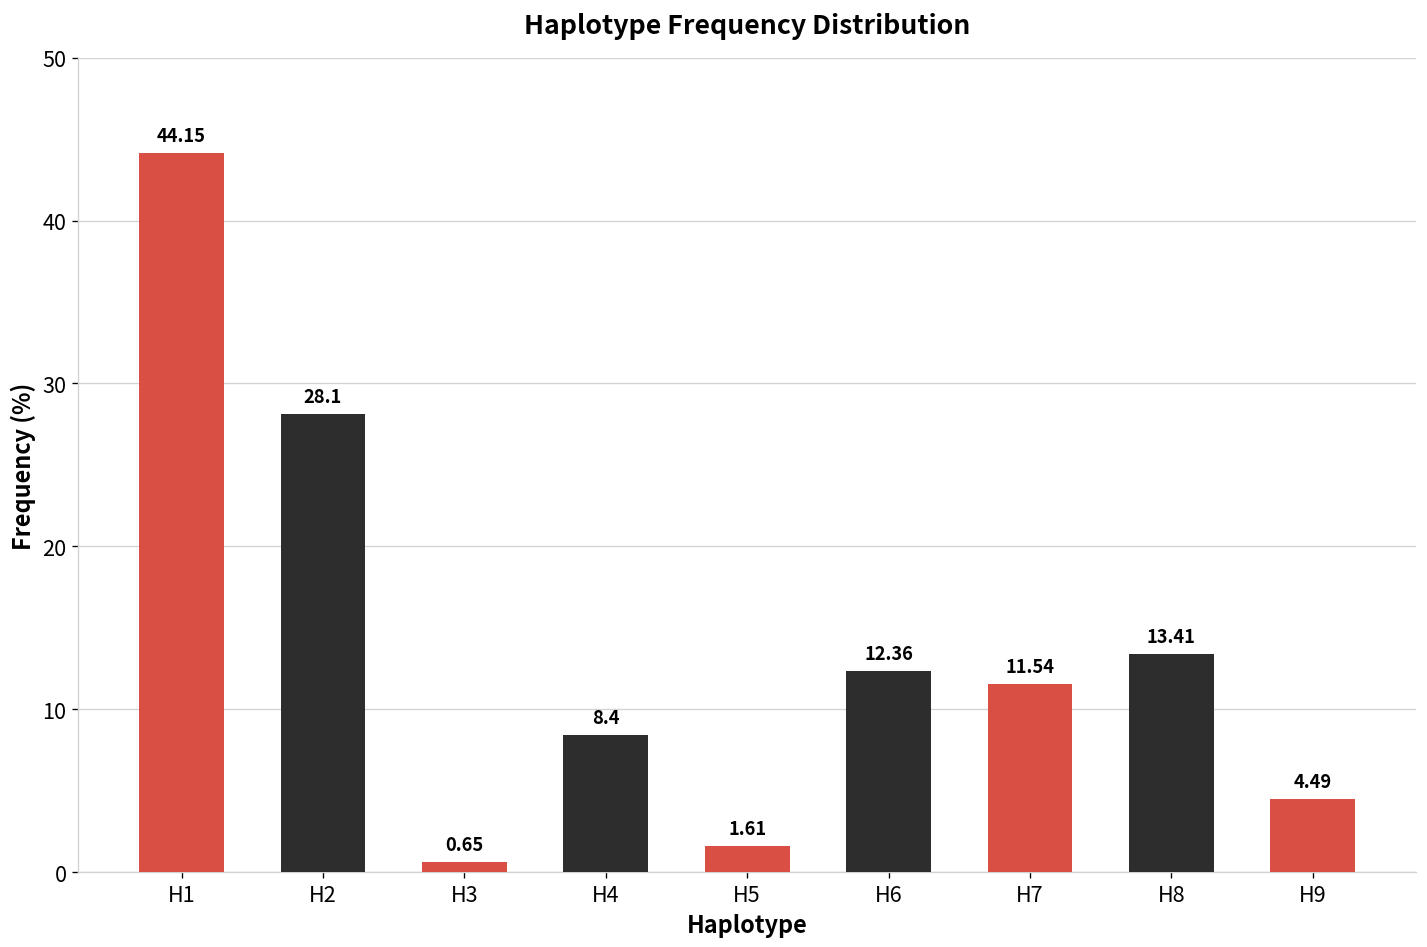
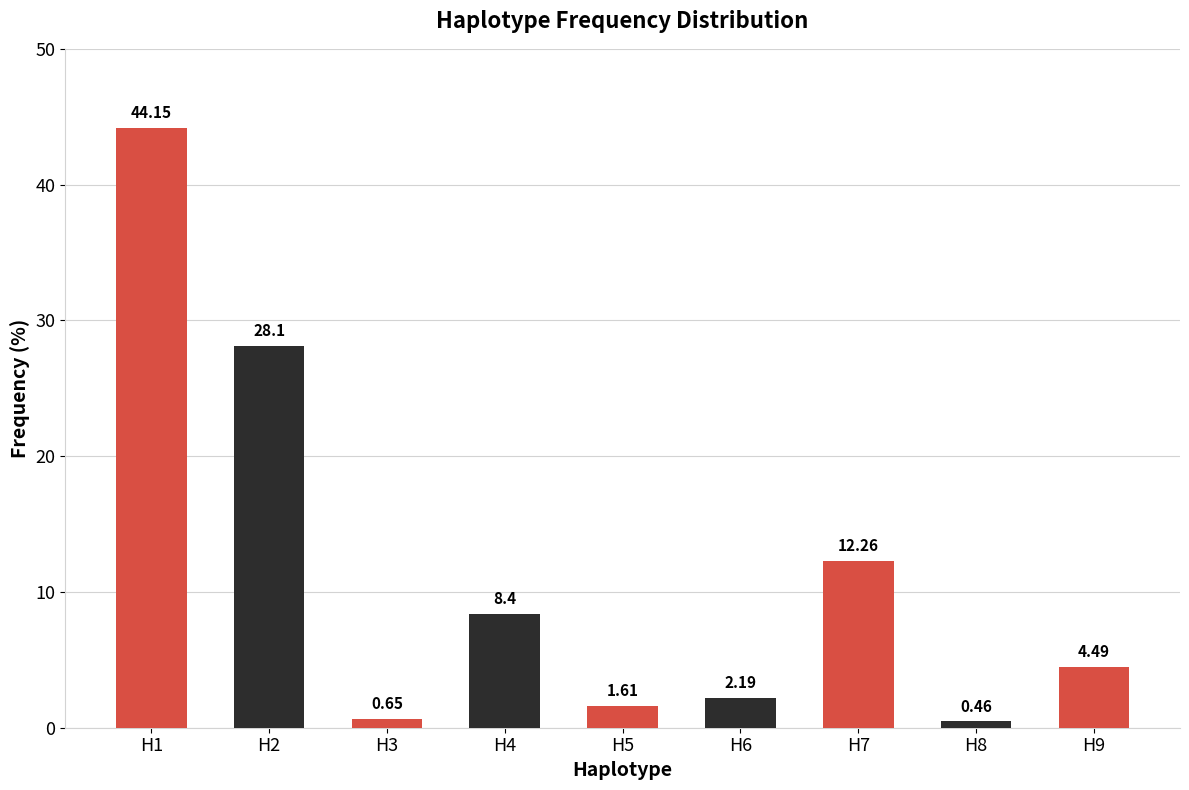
H6: 12.36 -> 2.19
H7: 11.54 -> 12.26
H8: 13.41 -> 0.46
